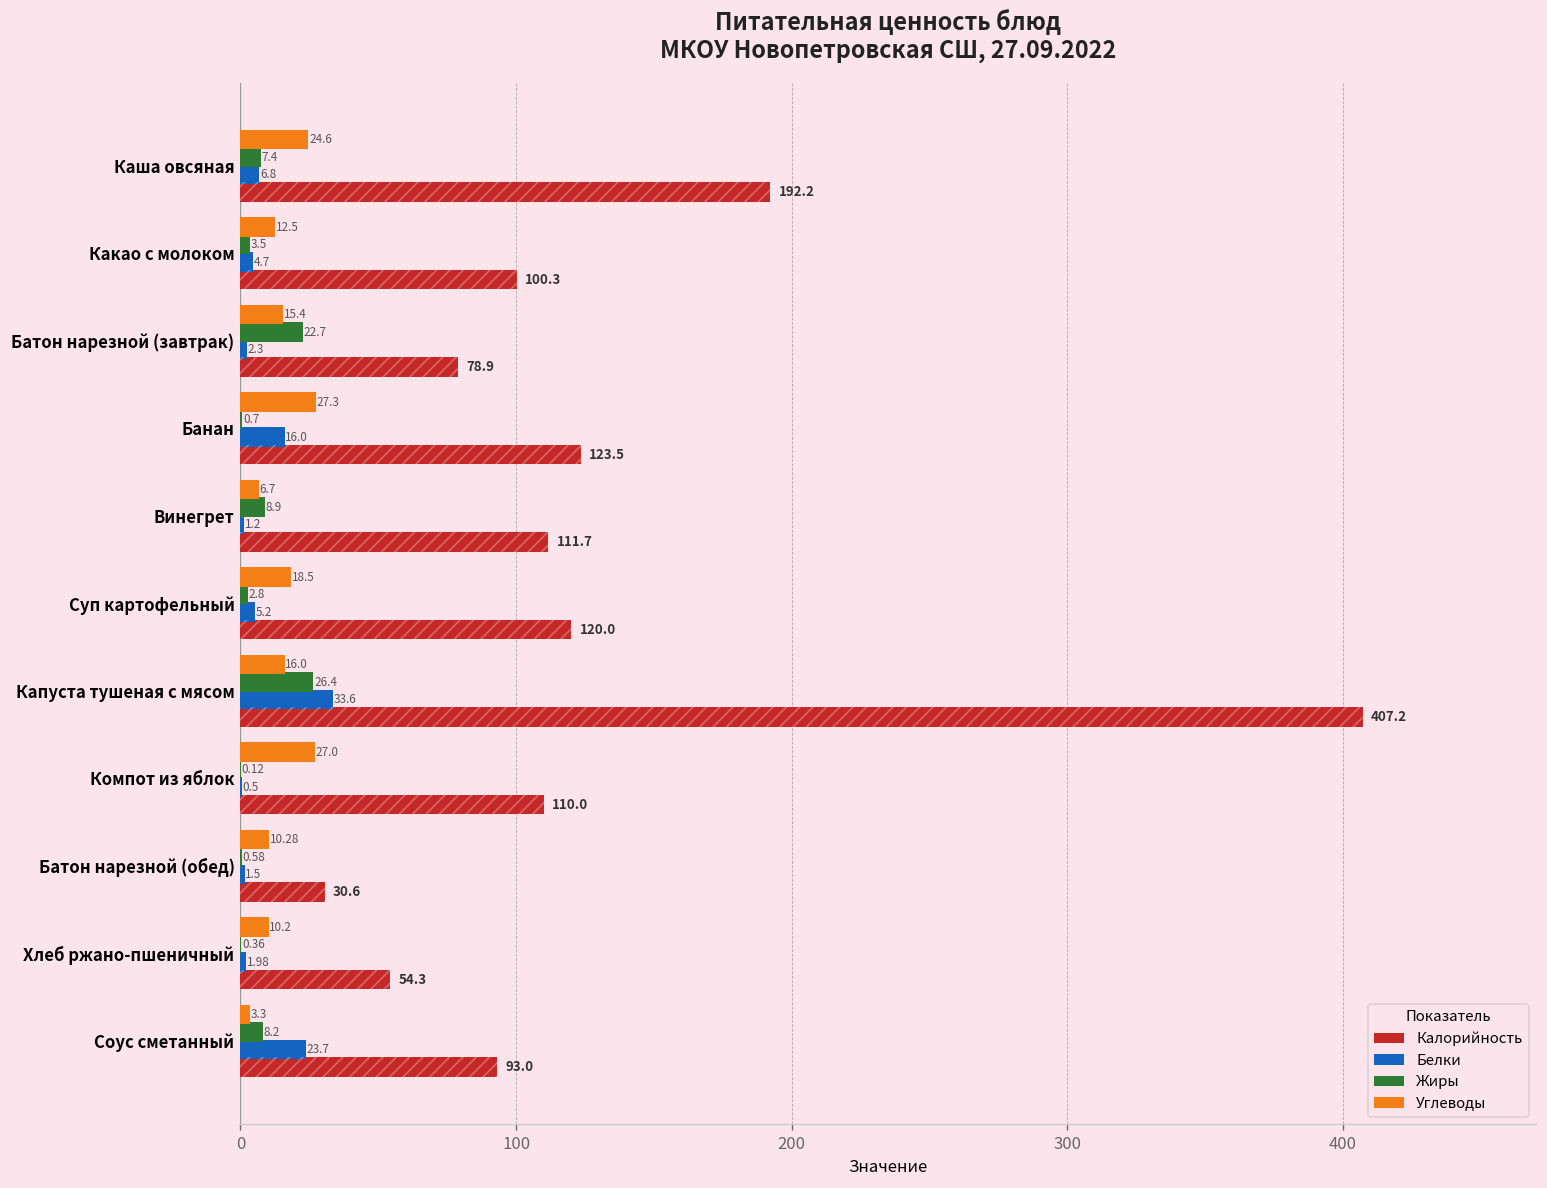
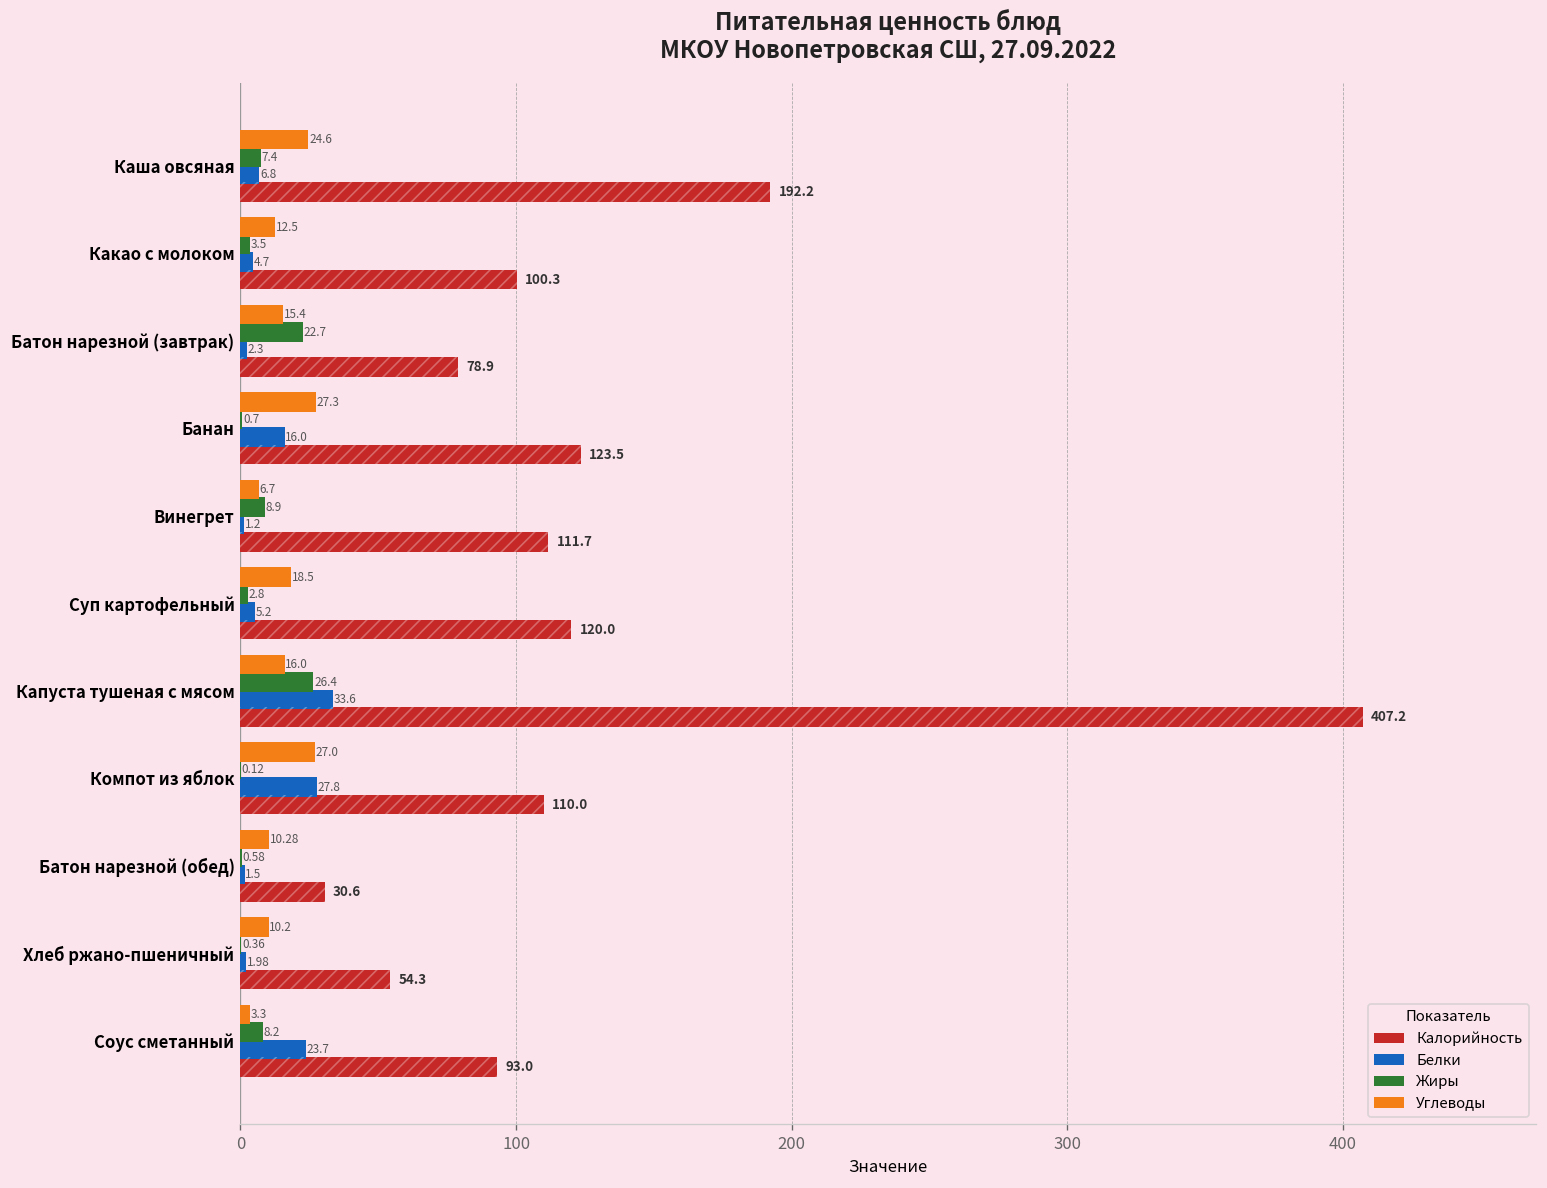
Белки, Компот из яблок: 0.5 -> 27.8
